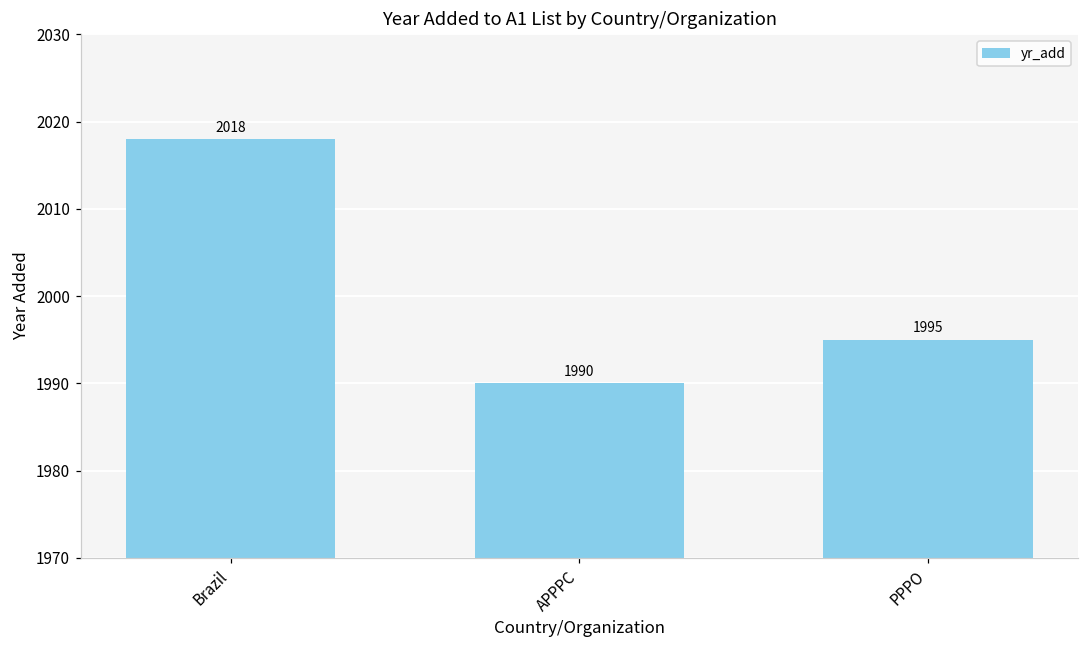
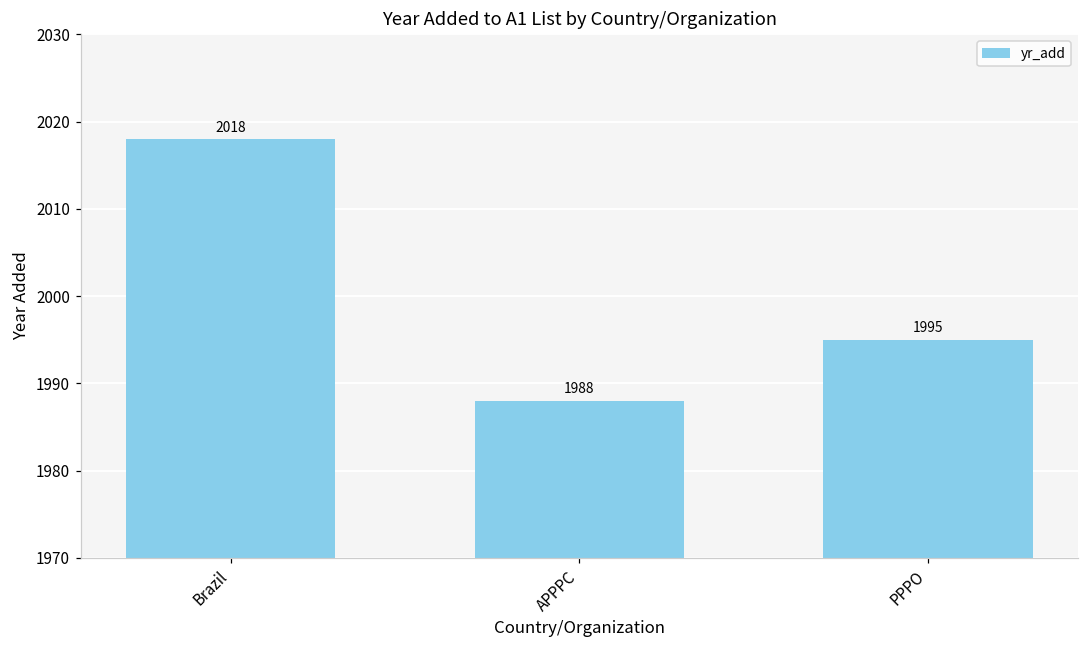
APPPC: 1990 -> 1988
